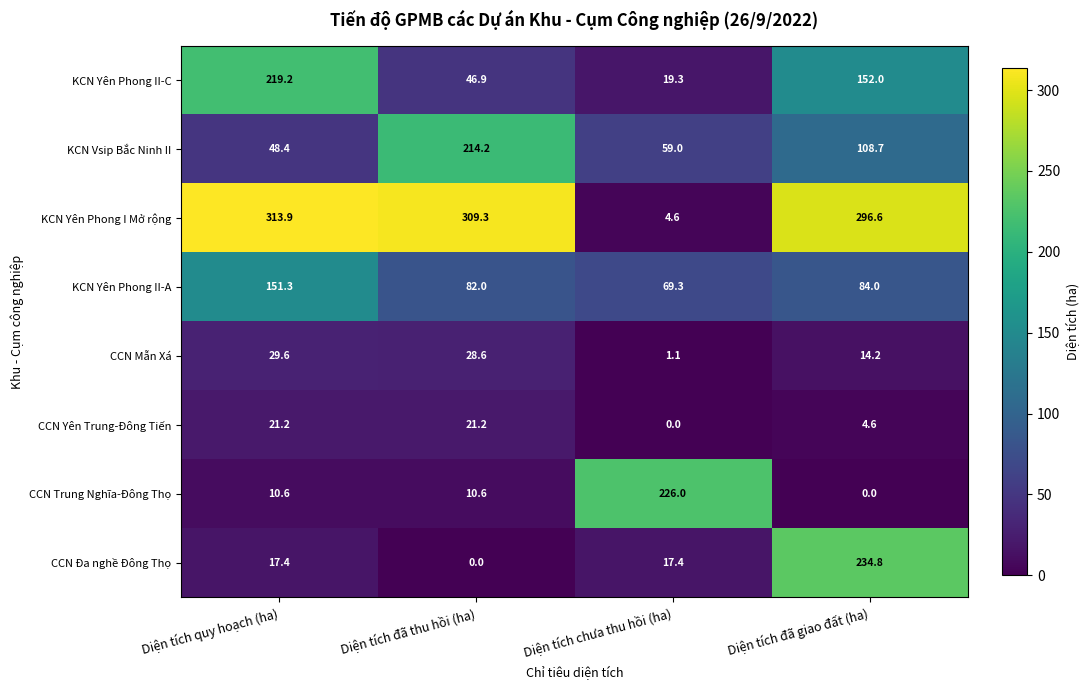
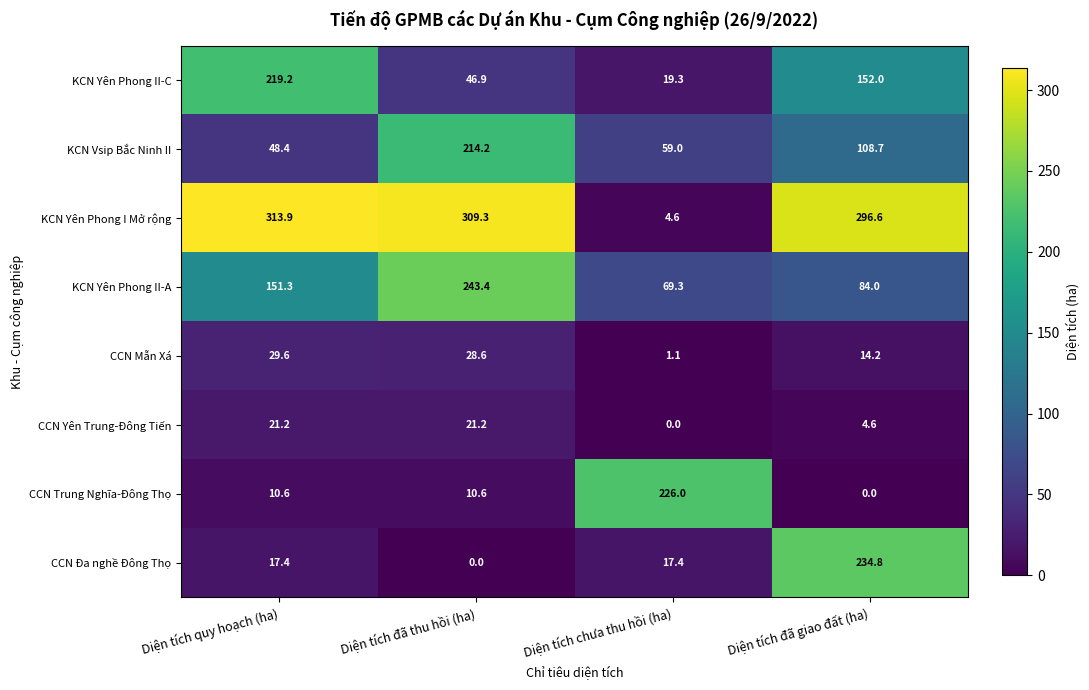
KCN Yên Phong II-A, Diện tích đã thu hồi (ha): 82.0 -> 243.4
